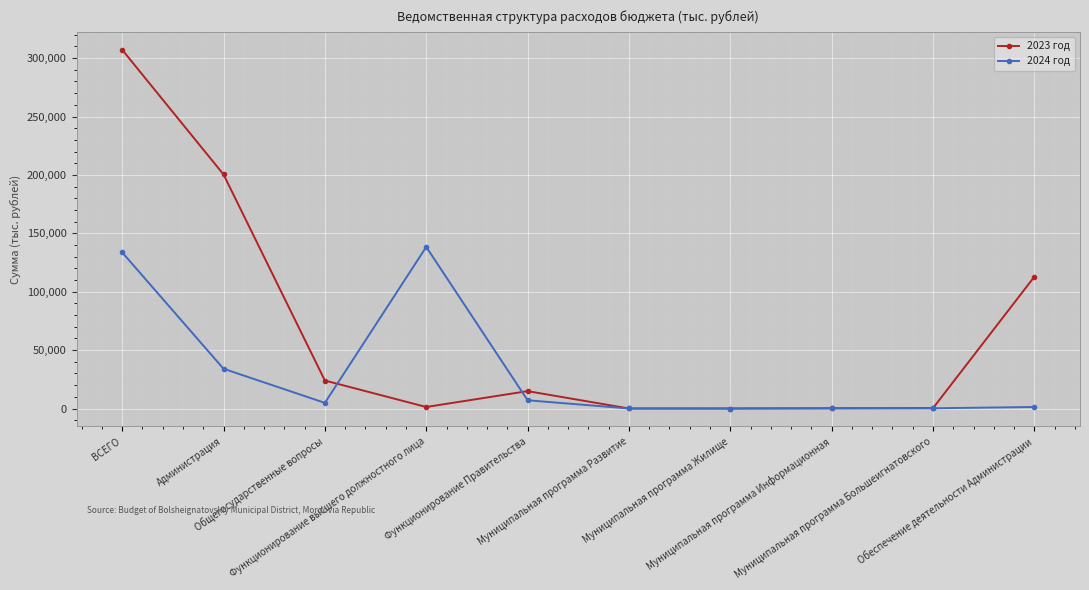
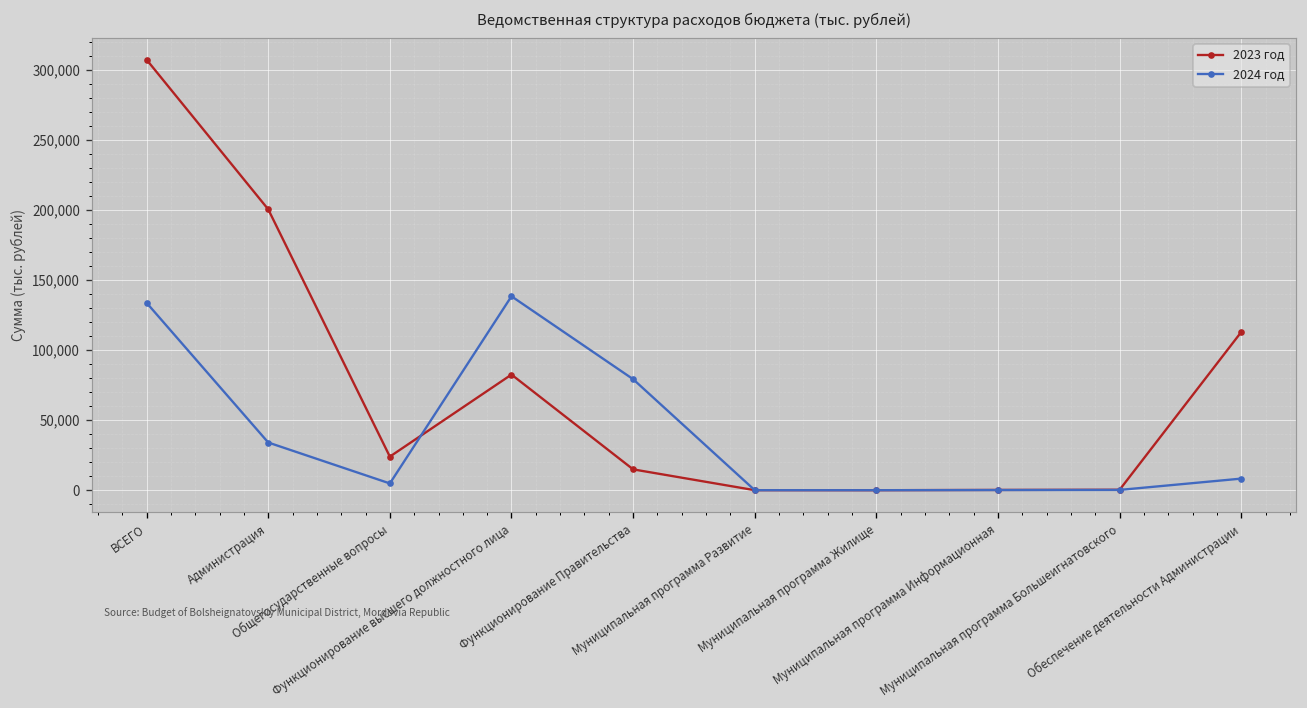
2023 год, Функционирование высшего должностного лица: 1,000 -> 83,000
2024 год, Функционирование Правительства: 7,000 -> 79,000
2024 год, Обеспечение деятельности Администрации: 1,000 -> 8,000
